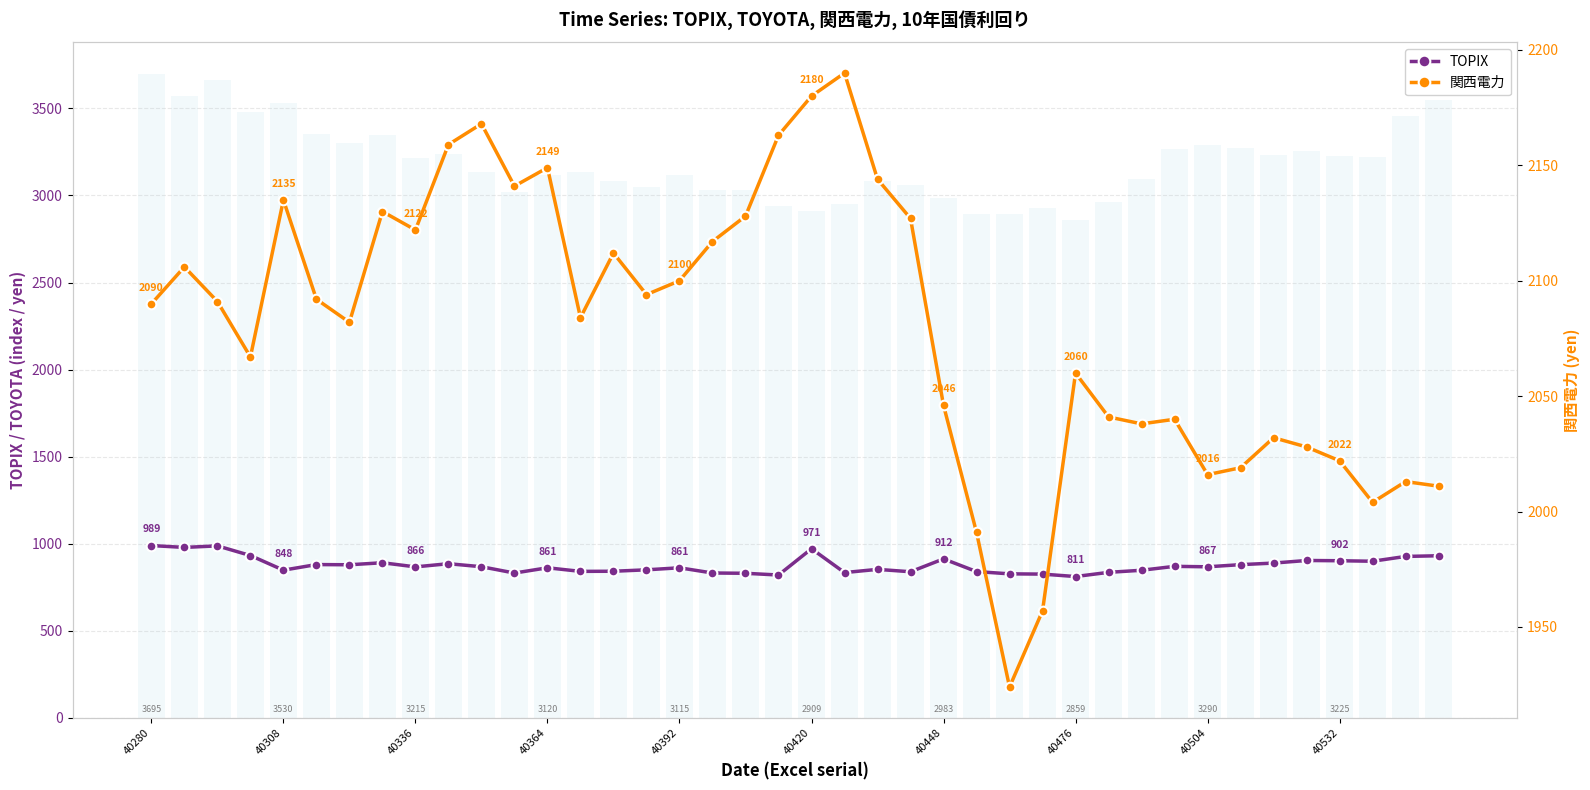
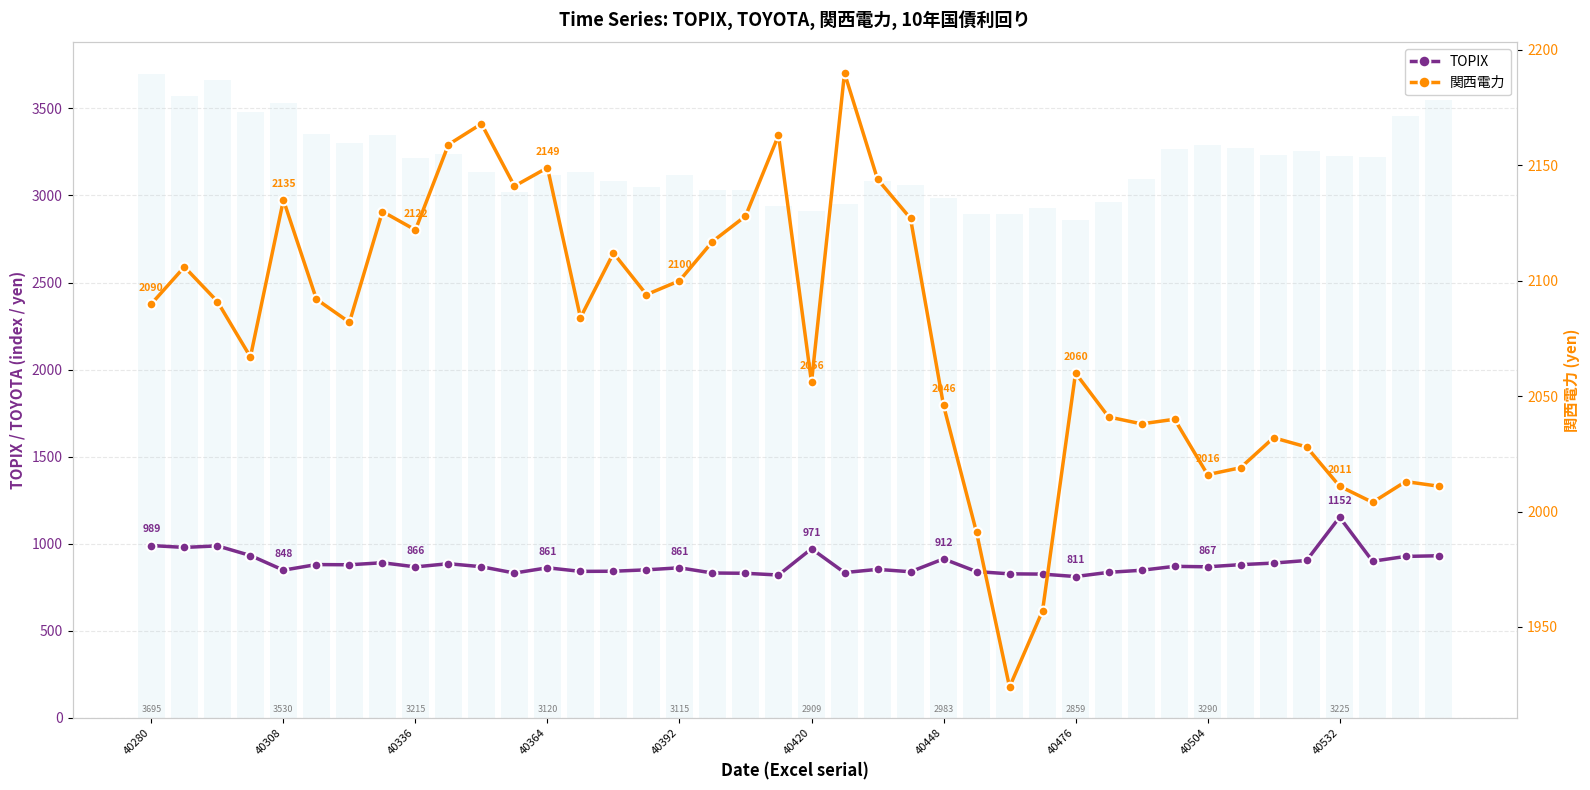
TOPIX, 40532: 902 -> 1152
関西電力, 40420: 2180 -> 2056
関西電力, 40532: 2022 -> 2011
